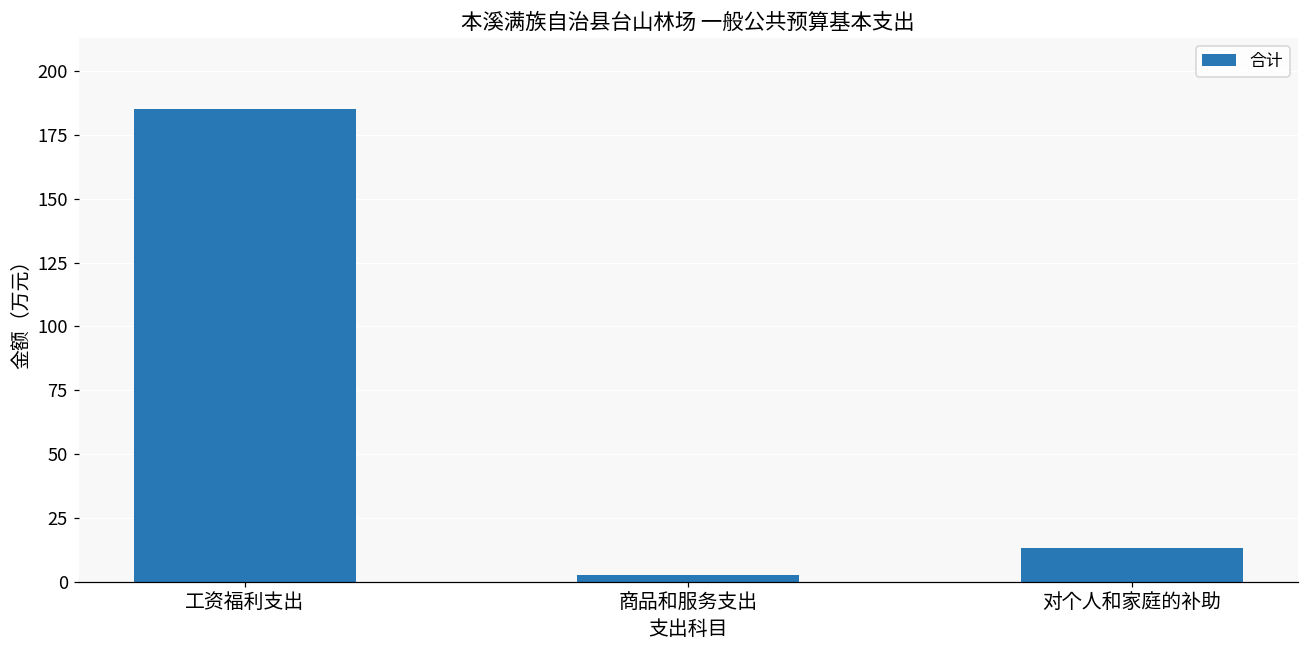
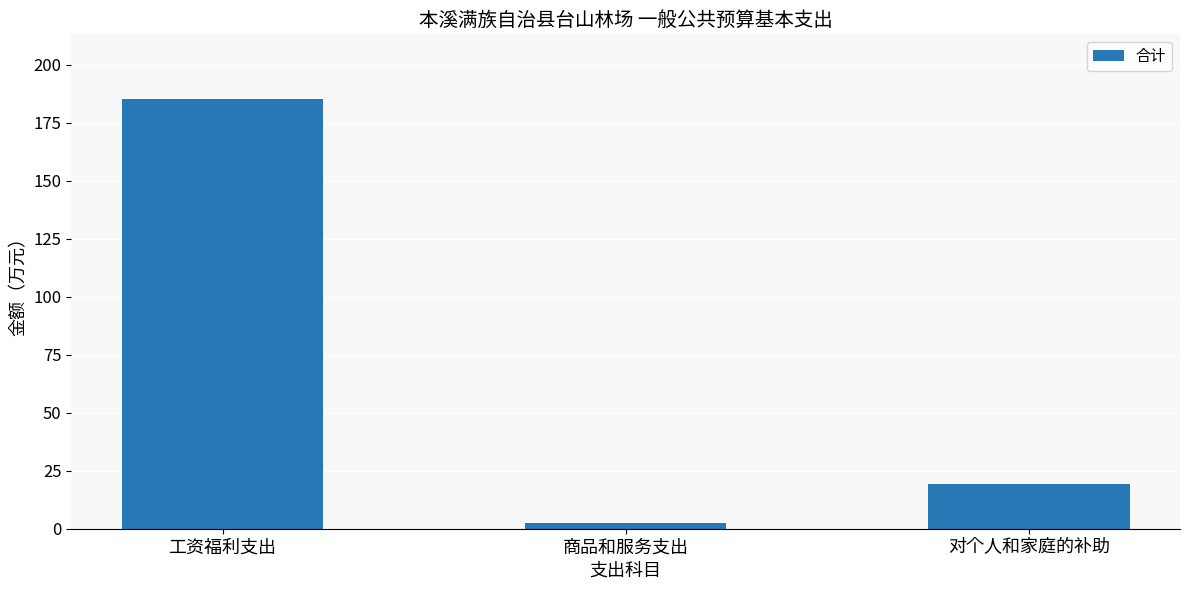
对个人和家庭的补助: 13 -> 19
